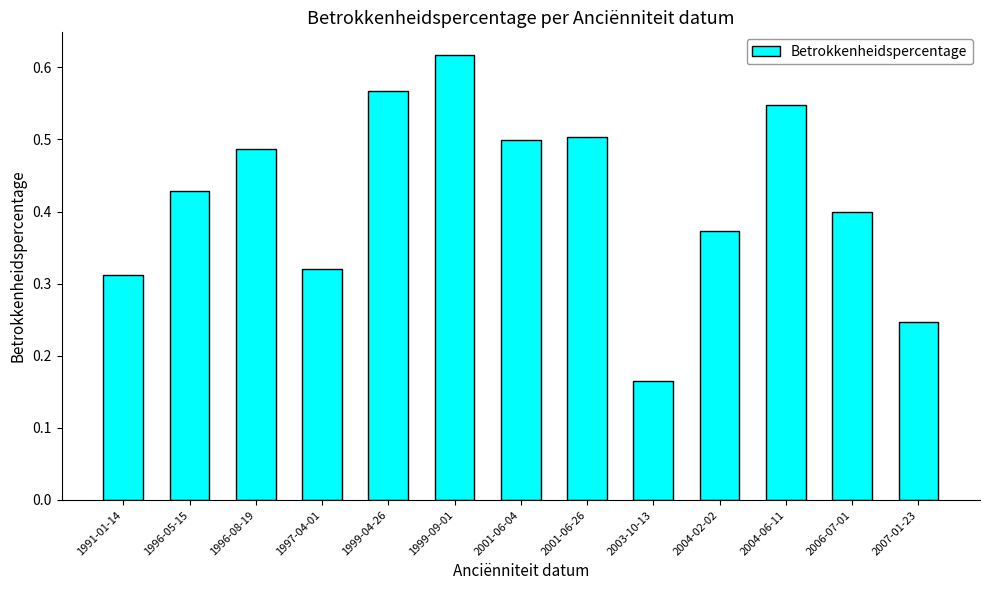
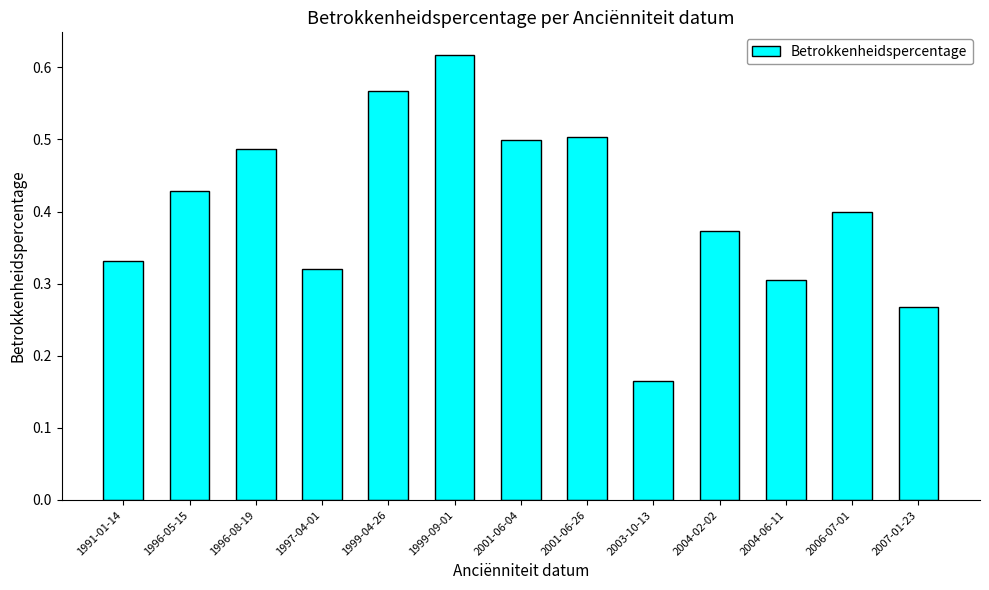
1991-01-14: 0.31 -> 0.33
2004-06-11: 0.55 -> 0.31
2007-01-23: 0.25 -> 0.27
